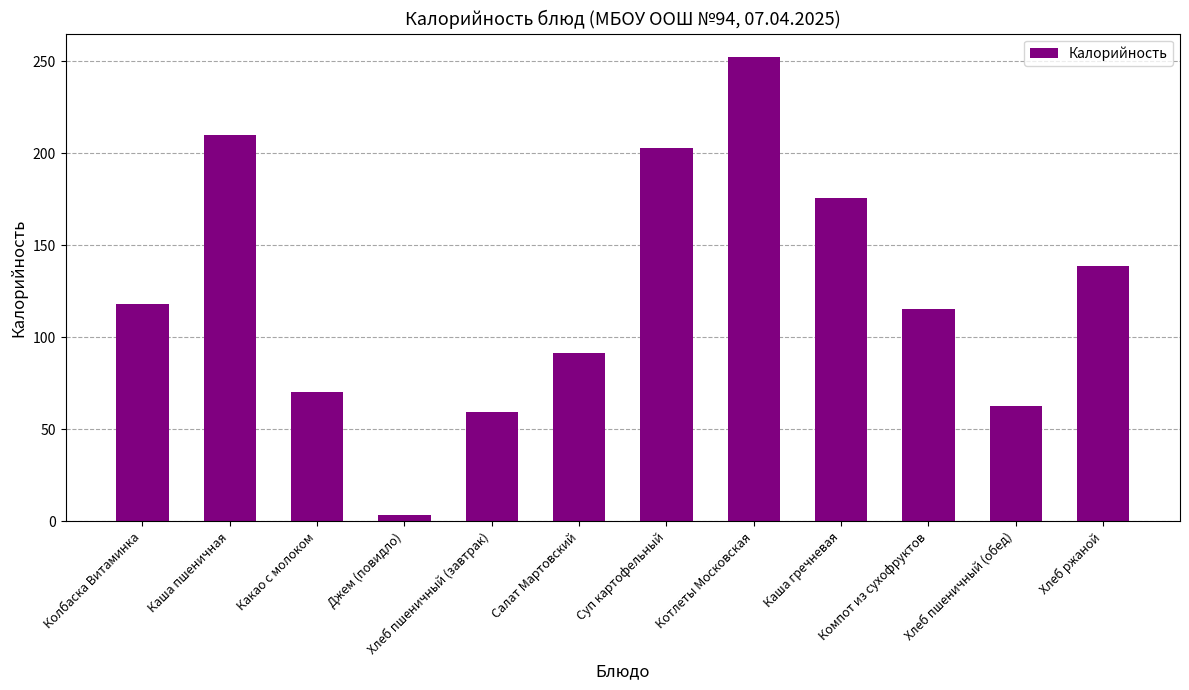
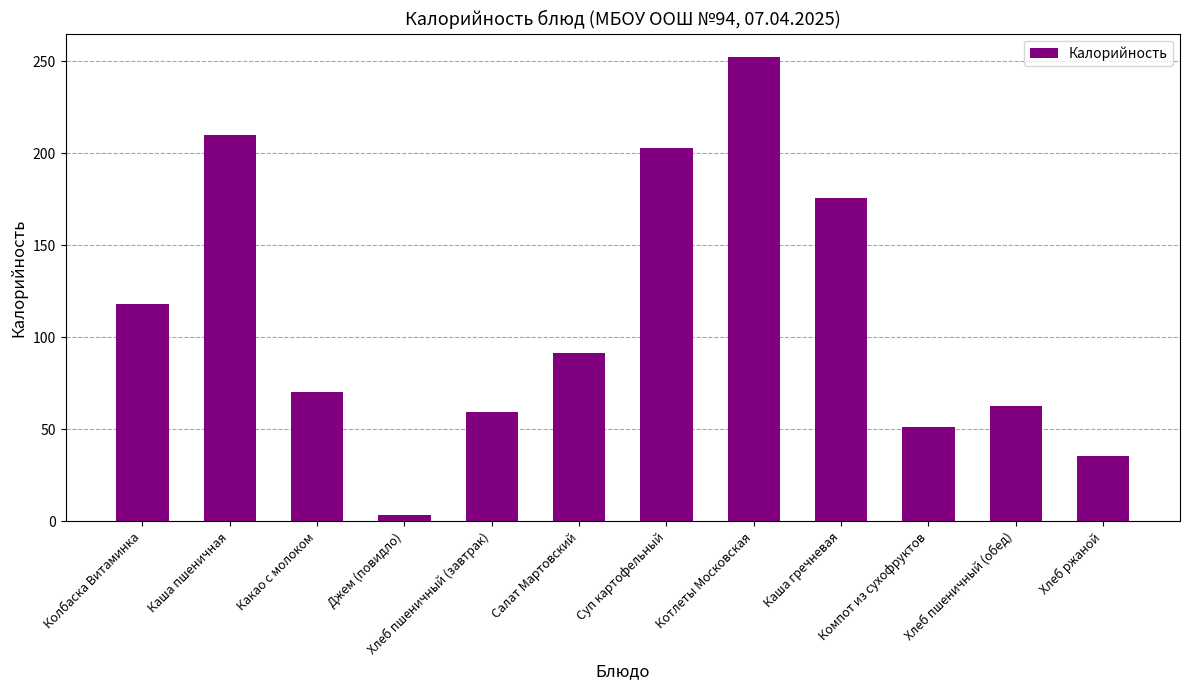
Компот из сухофруктов: 115 -> 51
Хлеб ржаной: 139 -> 35
